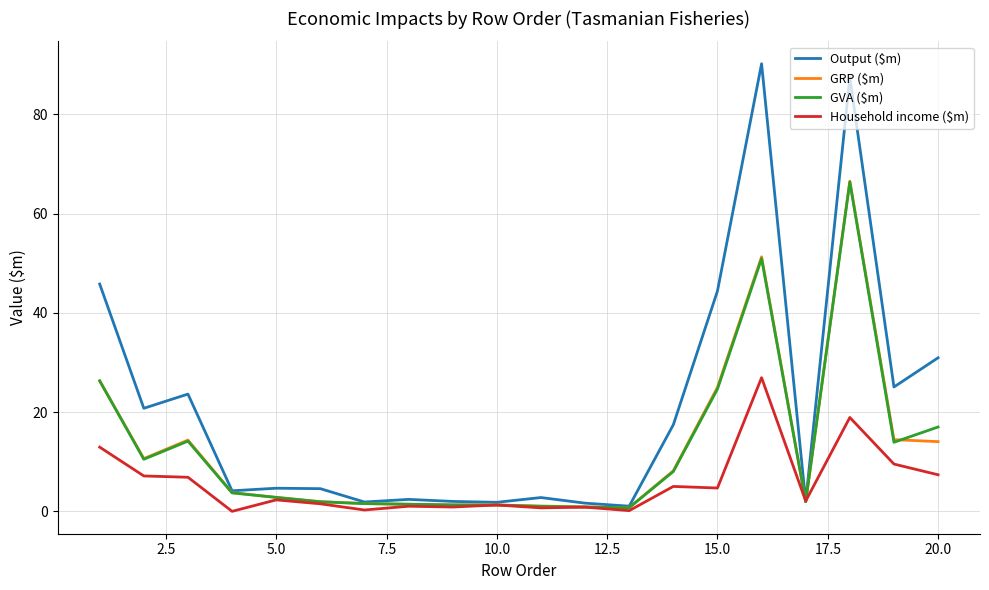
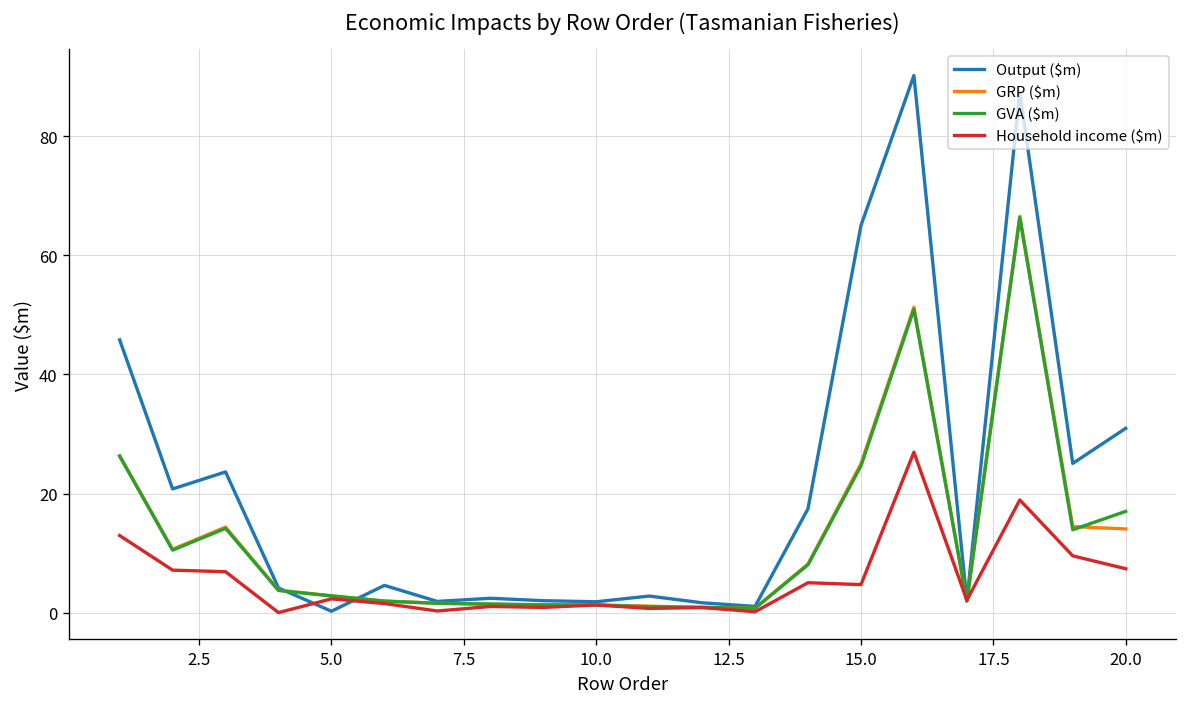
Output ($m), 5.0: 5 -> 0
Output ($m), 15.0: 44 -> 65
